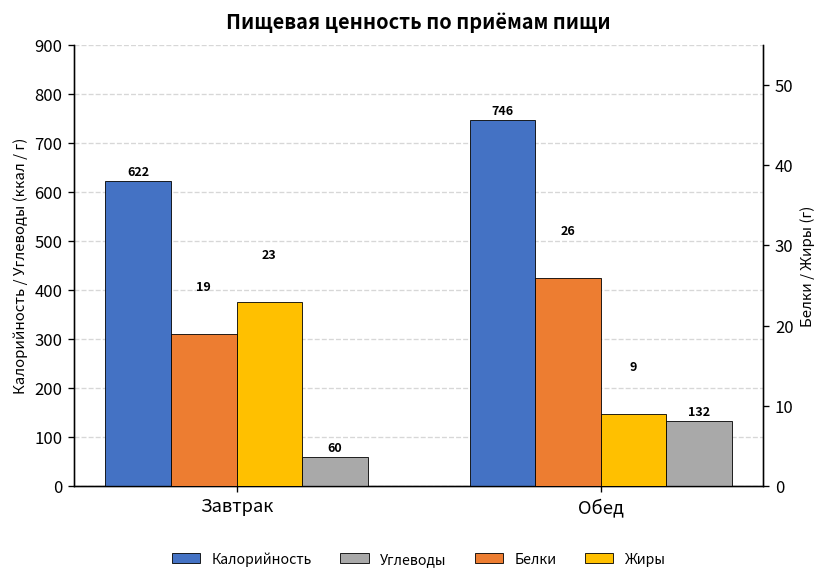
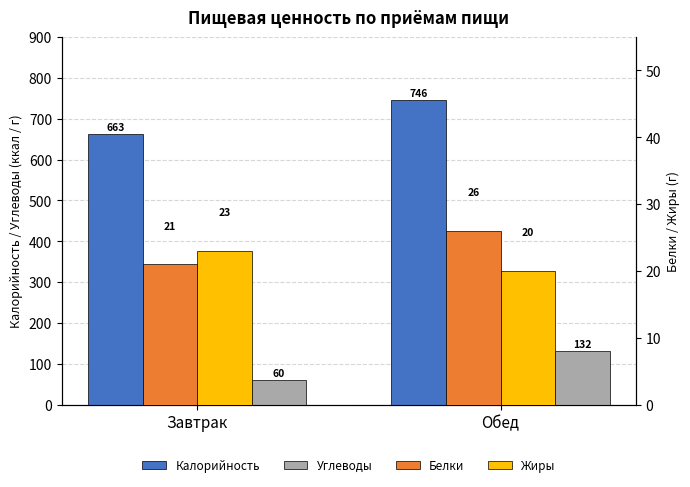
Калорийность, Завтрак: 622 -> 663
Белки, Завтрак: 19 -> 21
Жиры, Обед: 9 -> 20
